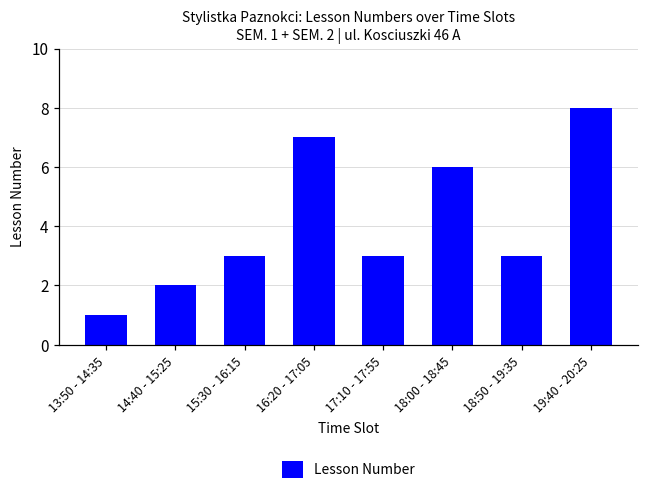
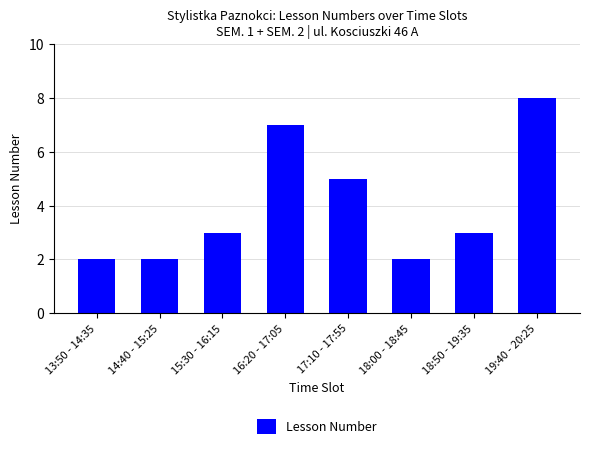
13:50 - 14:35: 1 -> 2
17:10 - 17:55: 3 -> 5
18:00 - 18:45: 6 -> 2
